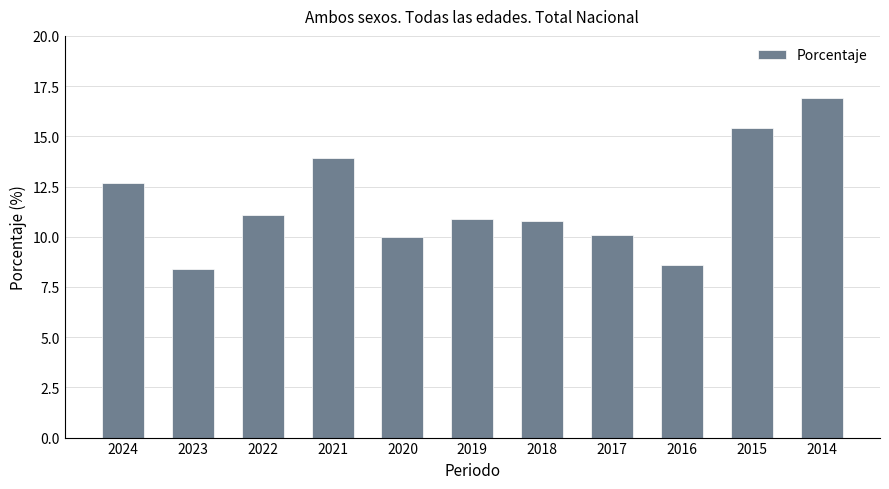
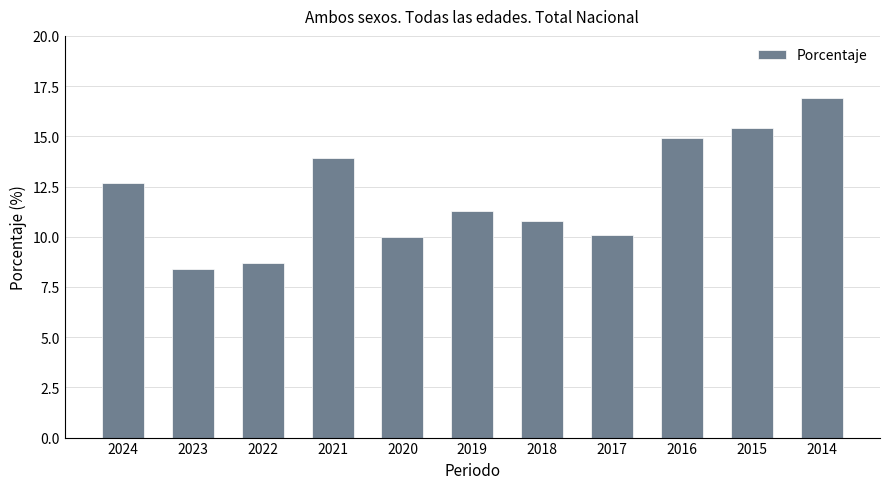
2022: 11.1 -> 8.7
2019: 10.9 -> 11.3
2016: 8.6 -> 14.9
